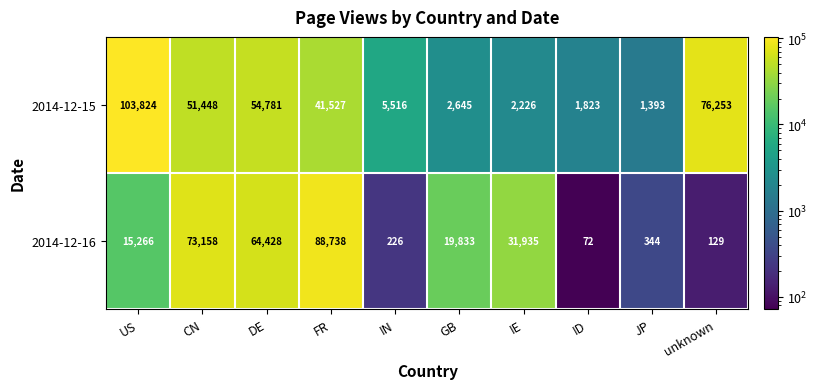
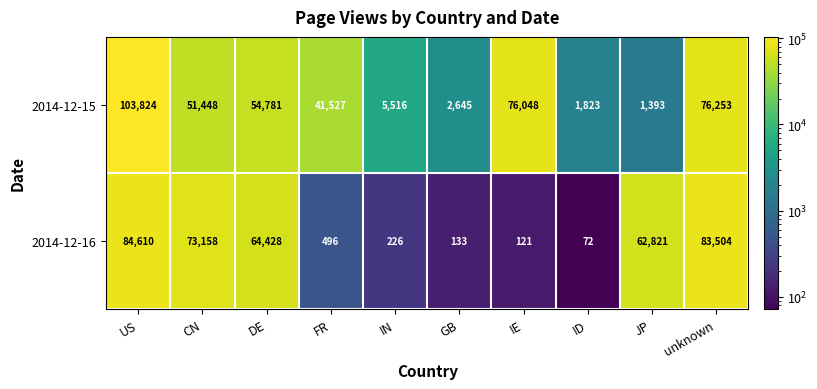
2014-12-15, IE: 2,226 -> 76,048
2014-12-16, US: 15,266 -> 84,610
2014-12-16, FR: 88,738 -> 496
2014-12-16, GB: 19,833 -> 133
2014-12-16, IE: 31,935 -> 121
2014-12-16, JP: 344 -> 62,821
2014-12-16, unknown: 129 -> 83,504
